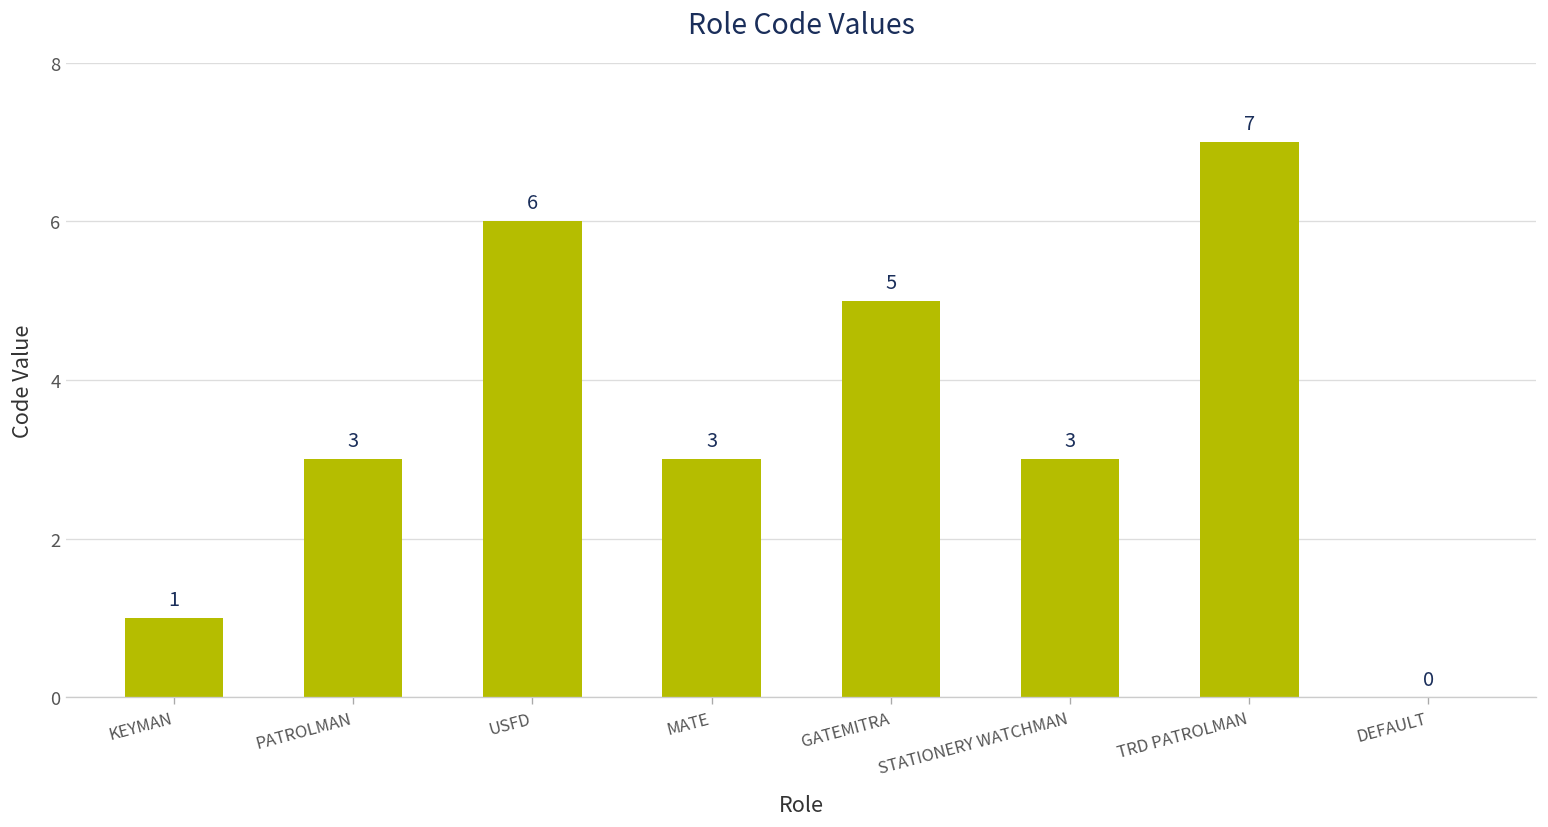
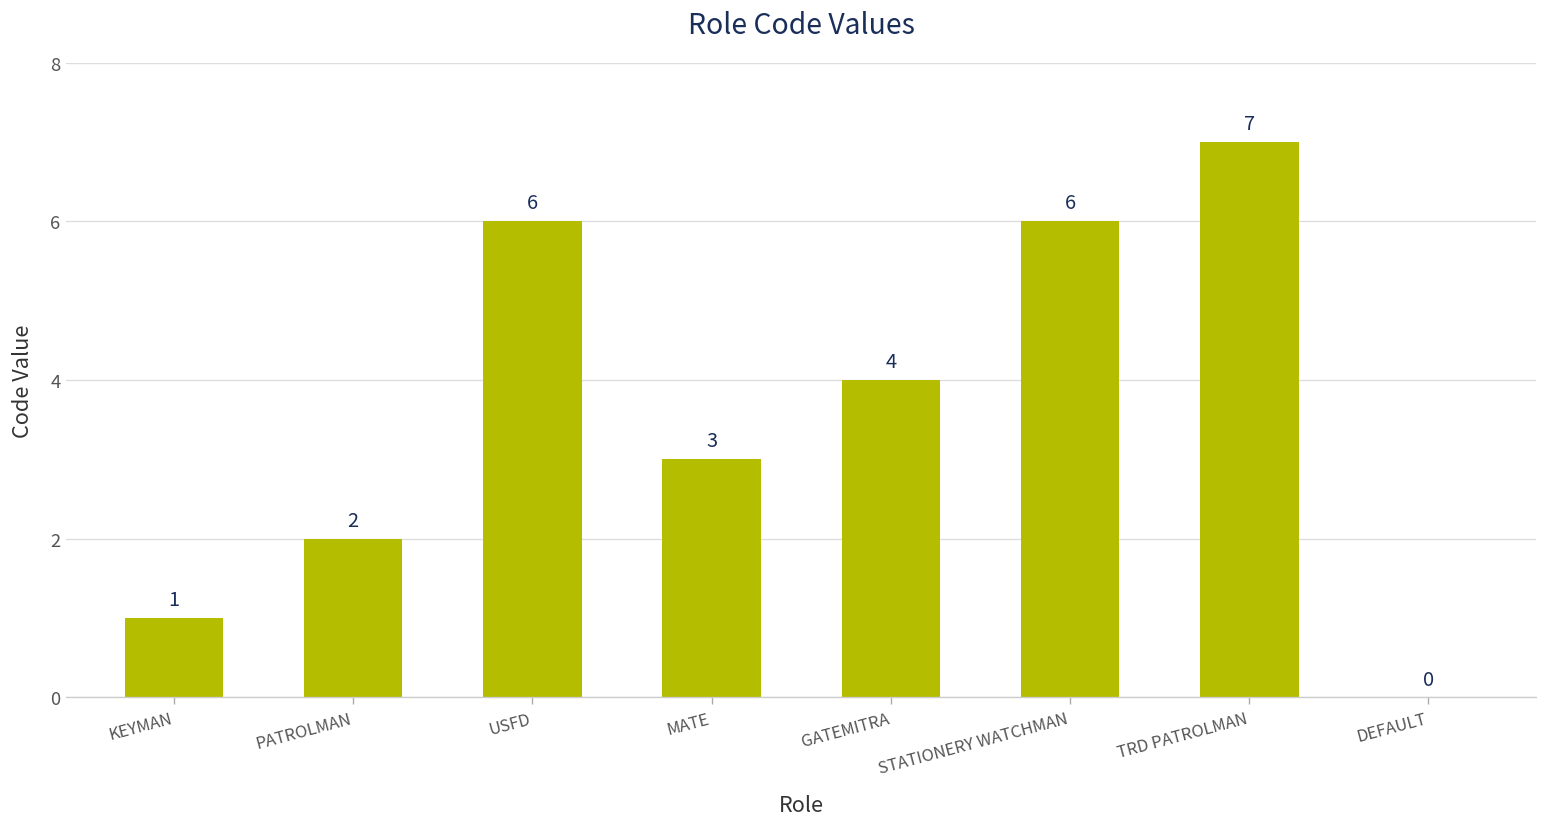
PATROLMAN: 3 -> 2
GATEMITRA: 5 -> 4
STATIONERY WATCHMAN: 3 -> 6
